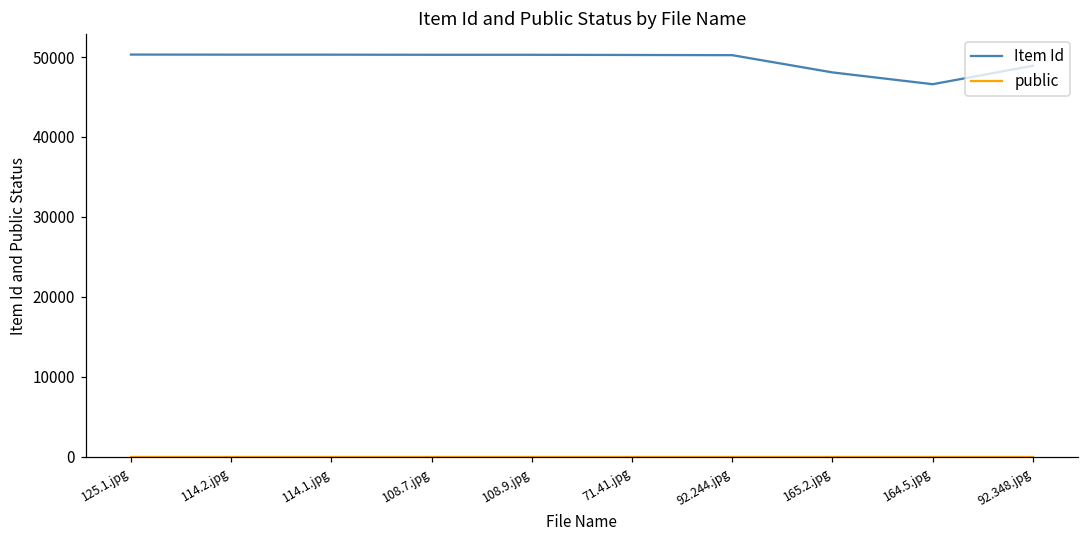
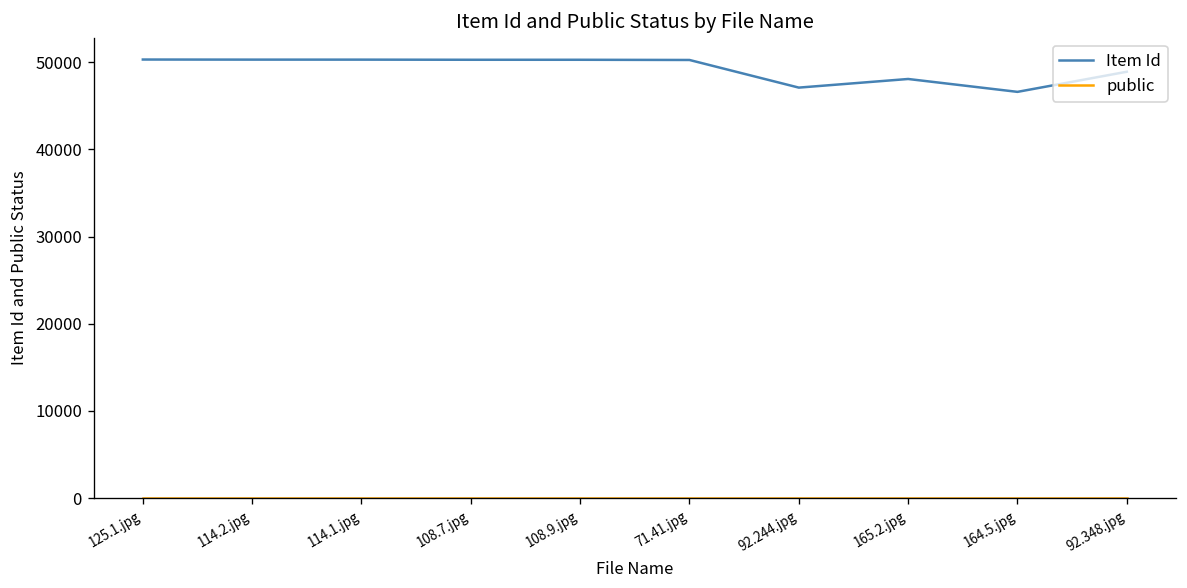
Item Id, 92.244.jpg: 50000 -> 47000
